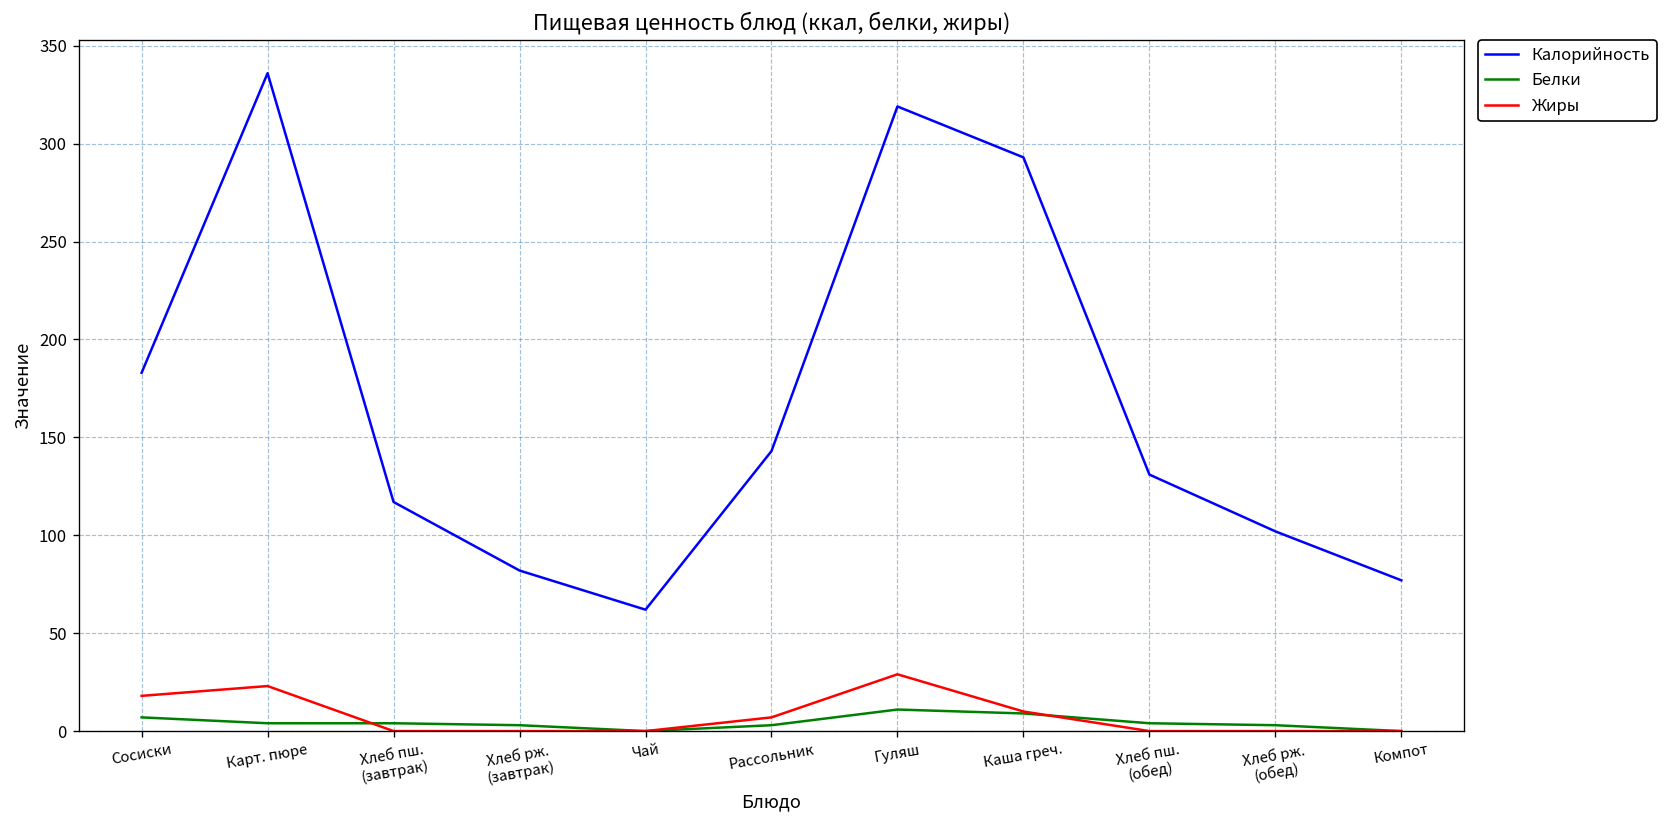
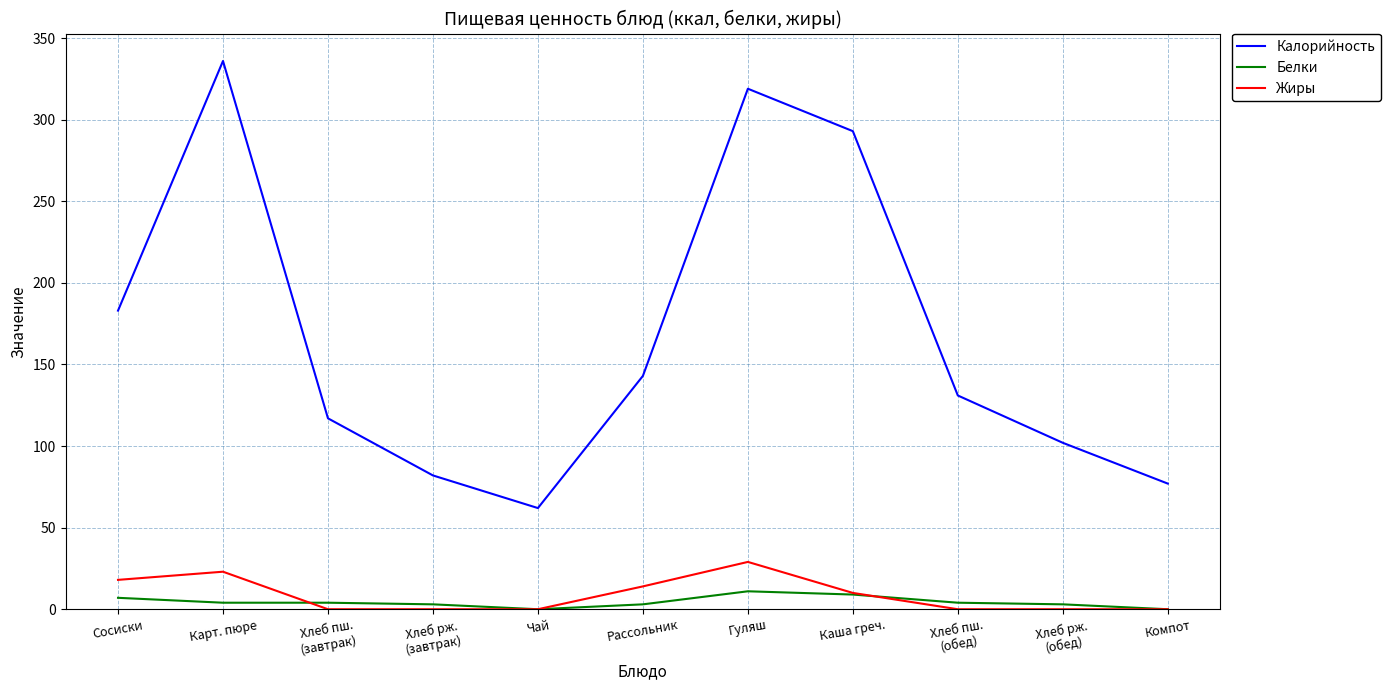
Жиры, Рассольник: 7 -> 14
